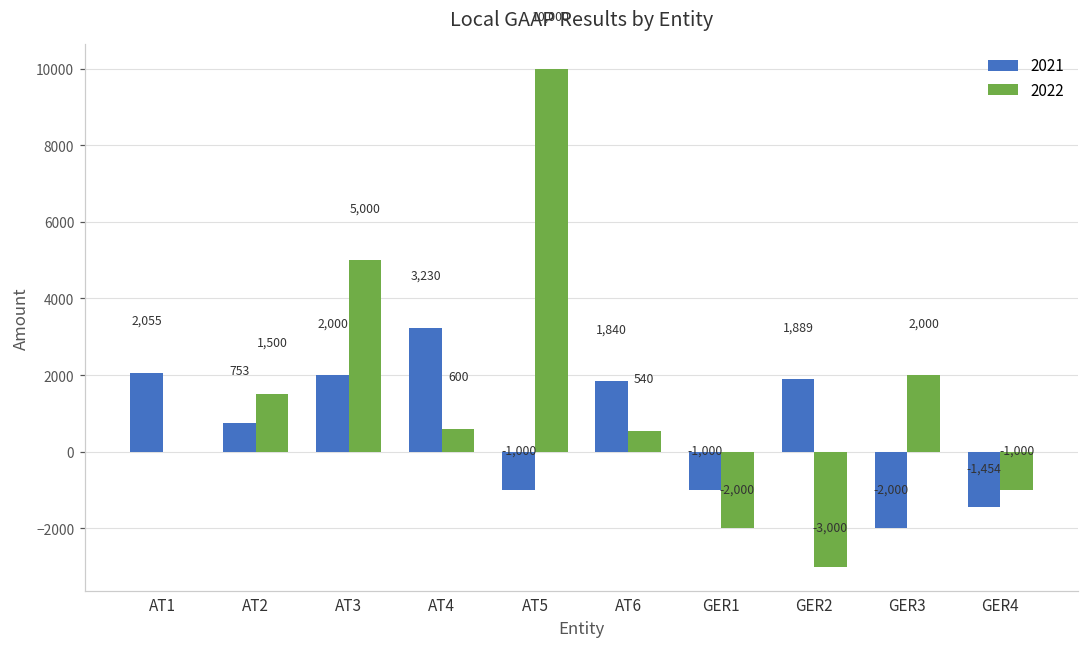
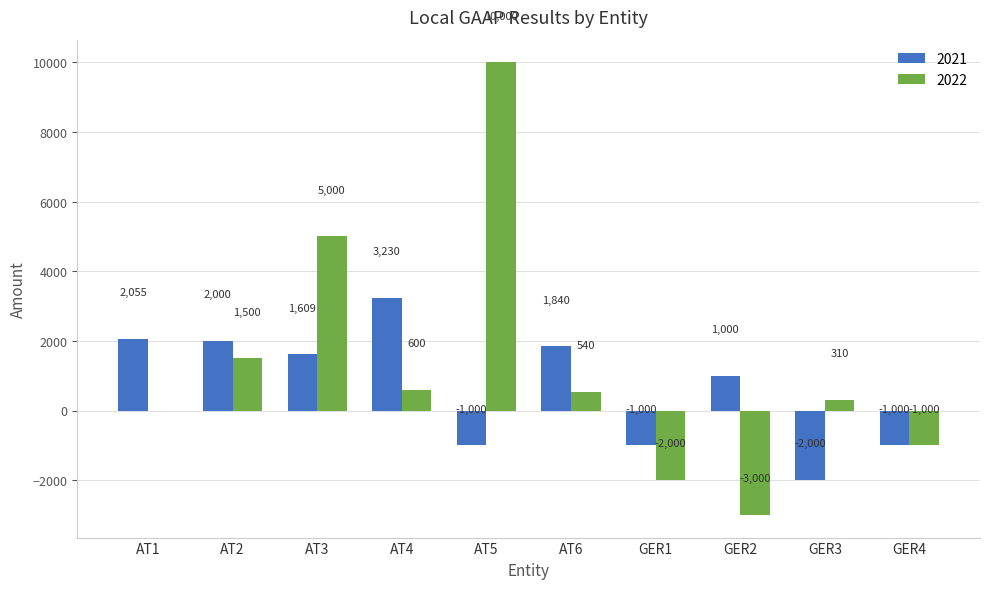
2021, AT2: 753 -> 2,000
2021, AT3: 2,000 -> 1,609
2021, GER2: 1,889 -> 1,000
2022, GER3: 2,000 -> 310
2021, GER4: -1,454 -> -1,000
